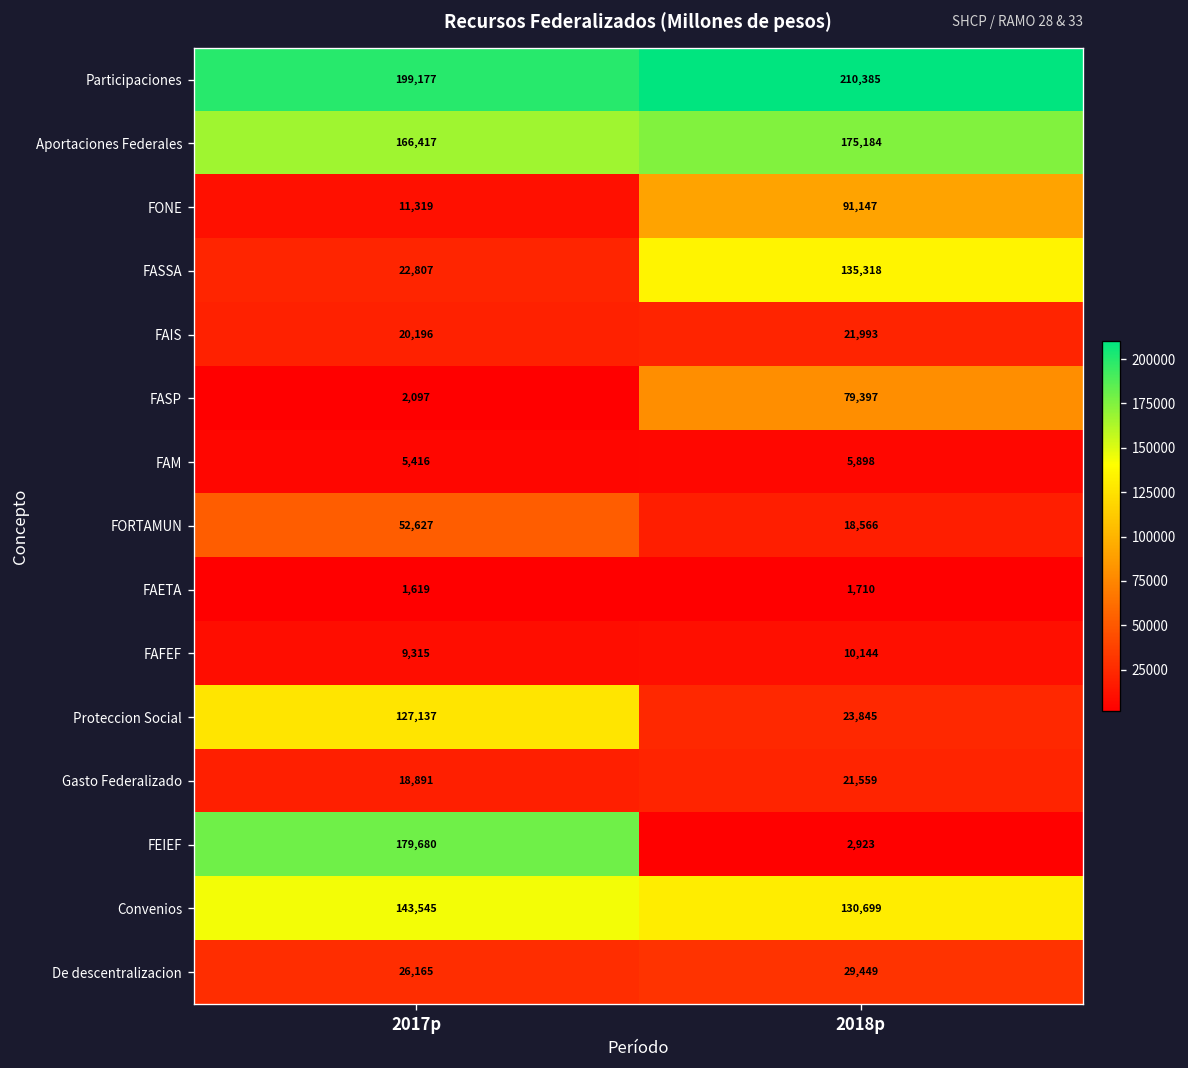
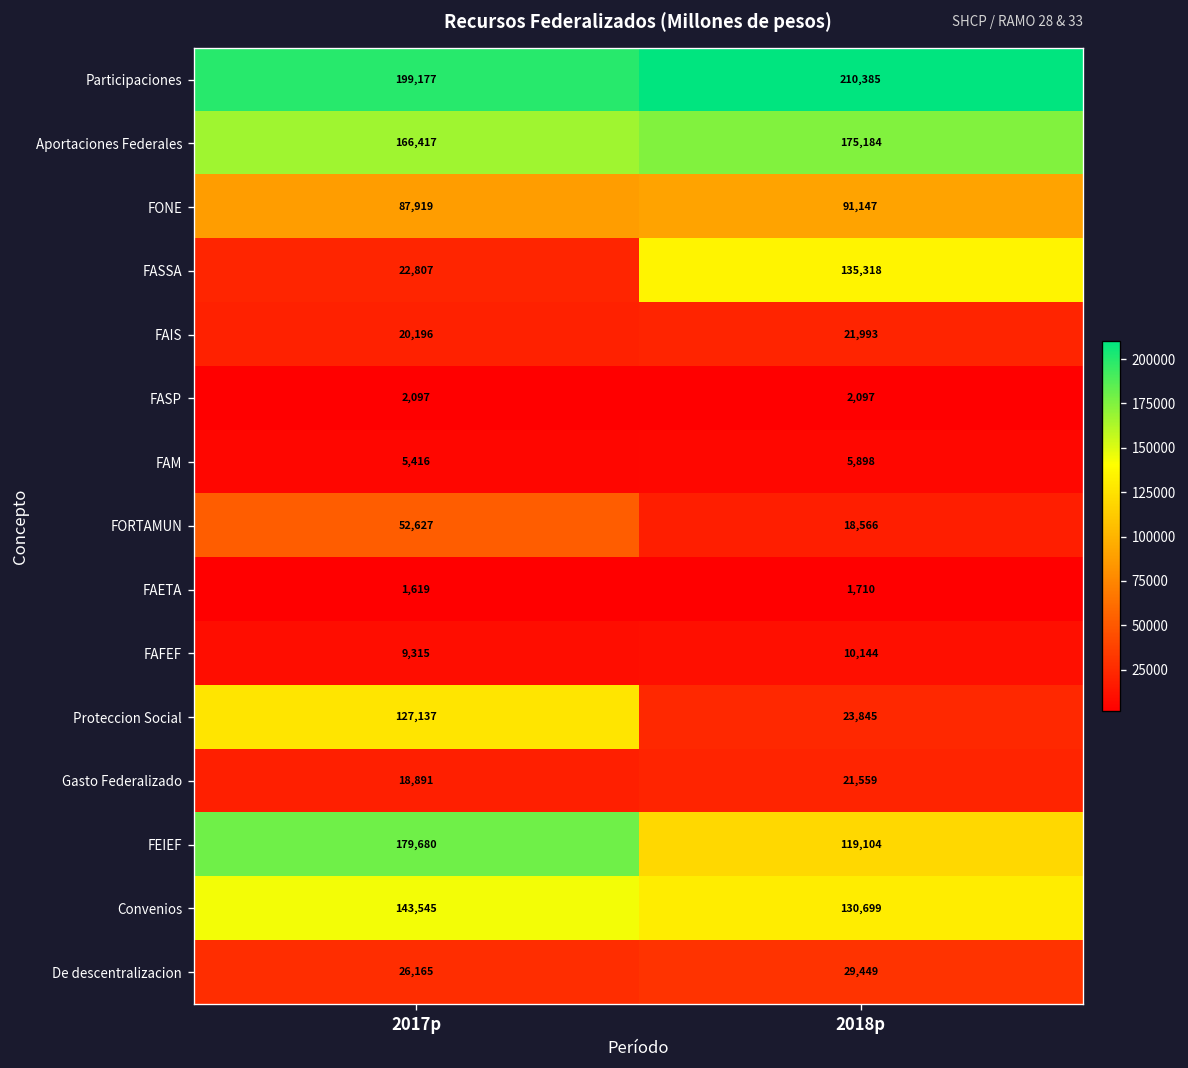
FONE, 2017p: 11,319 -> 87,919
FASP, 2018p: 79,397 -> 2,097
FEIEF, 2018p: 2,923 -> 119,104
